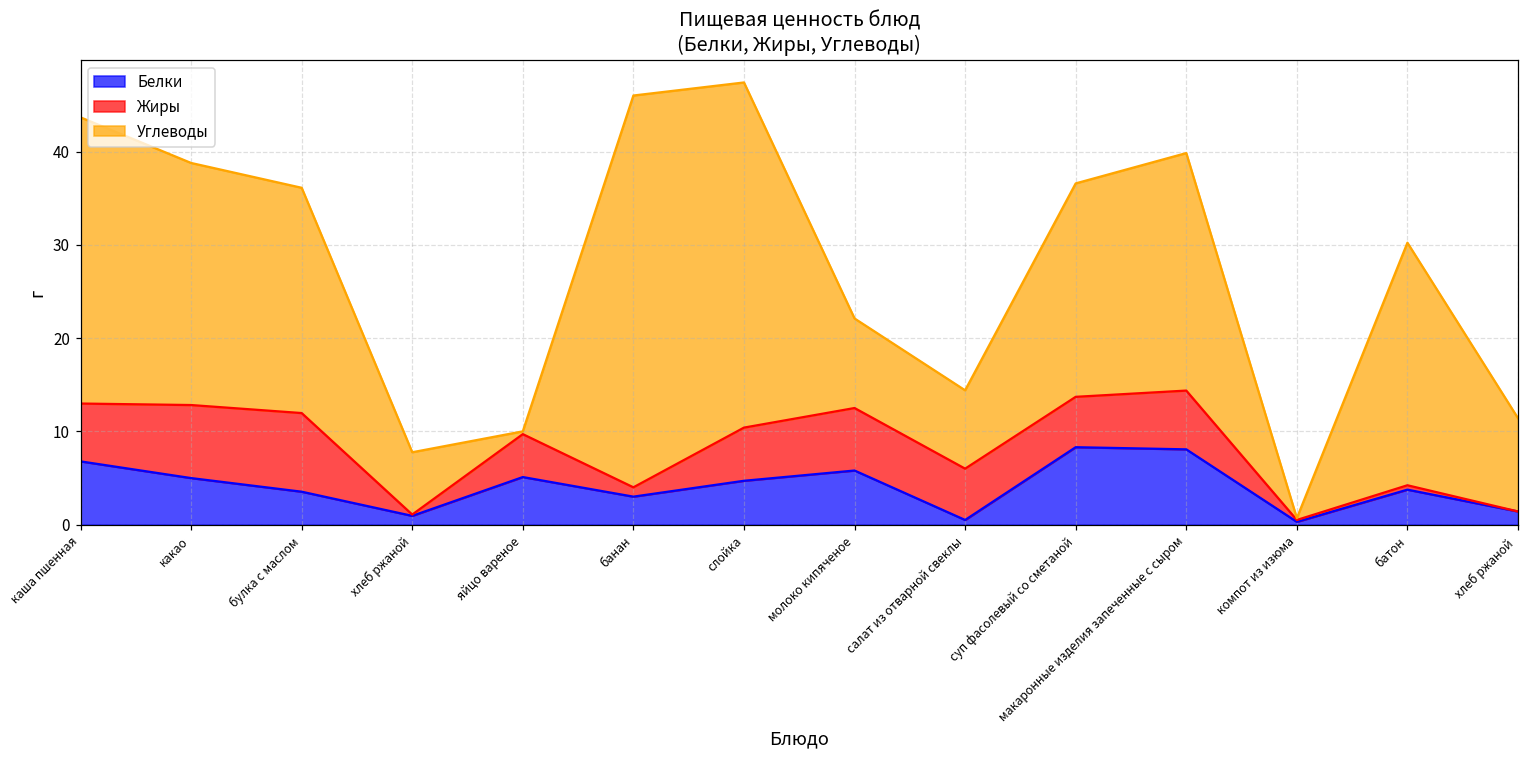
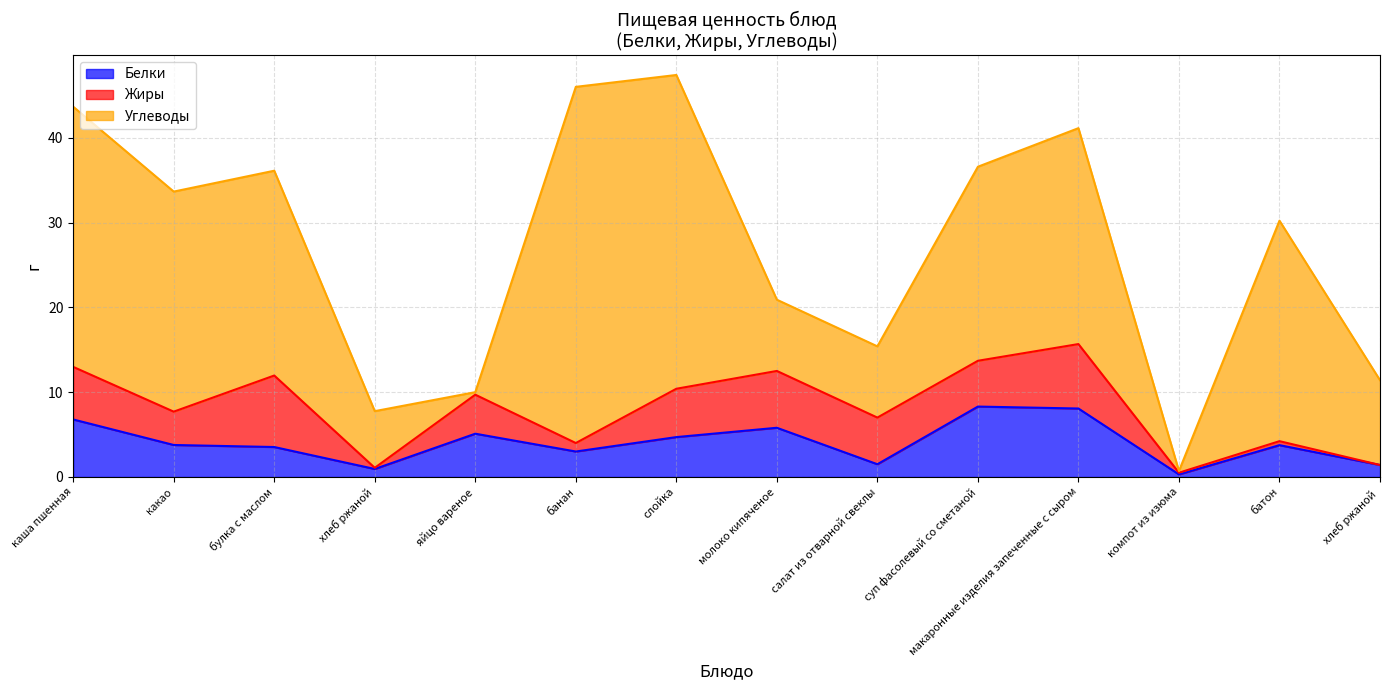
Белки, какао: 5 -> 4
Жиры, какао: 8 -> 4
Углеводы, молоко кипяченое: 10 -> 8
Белки, салат из отварной свеклы: 1 -> 2
Жиры, макаронные изделия запеченные с сыром: 6 -> 8
